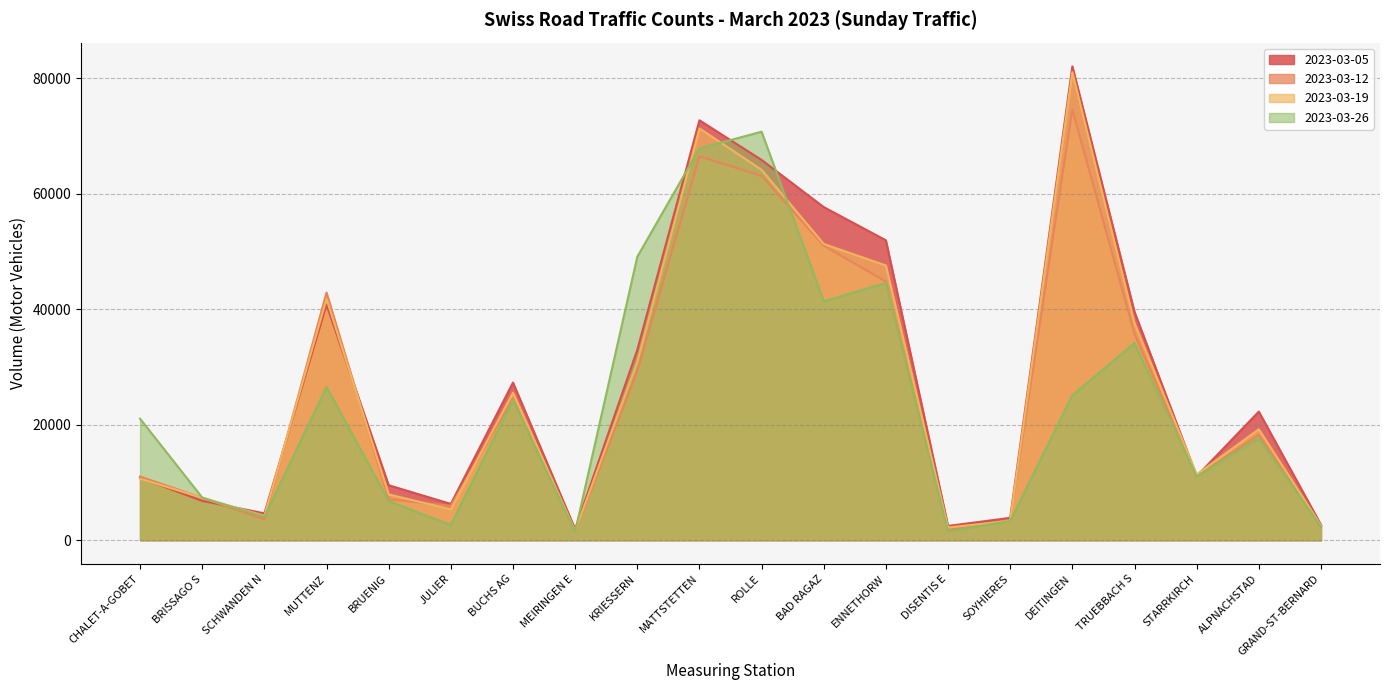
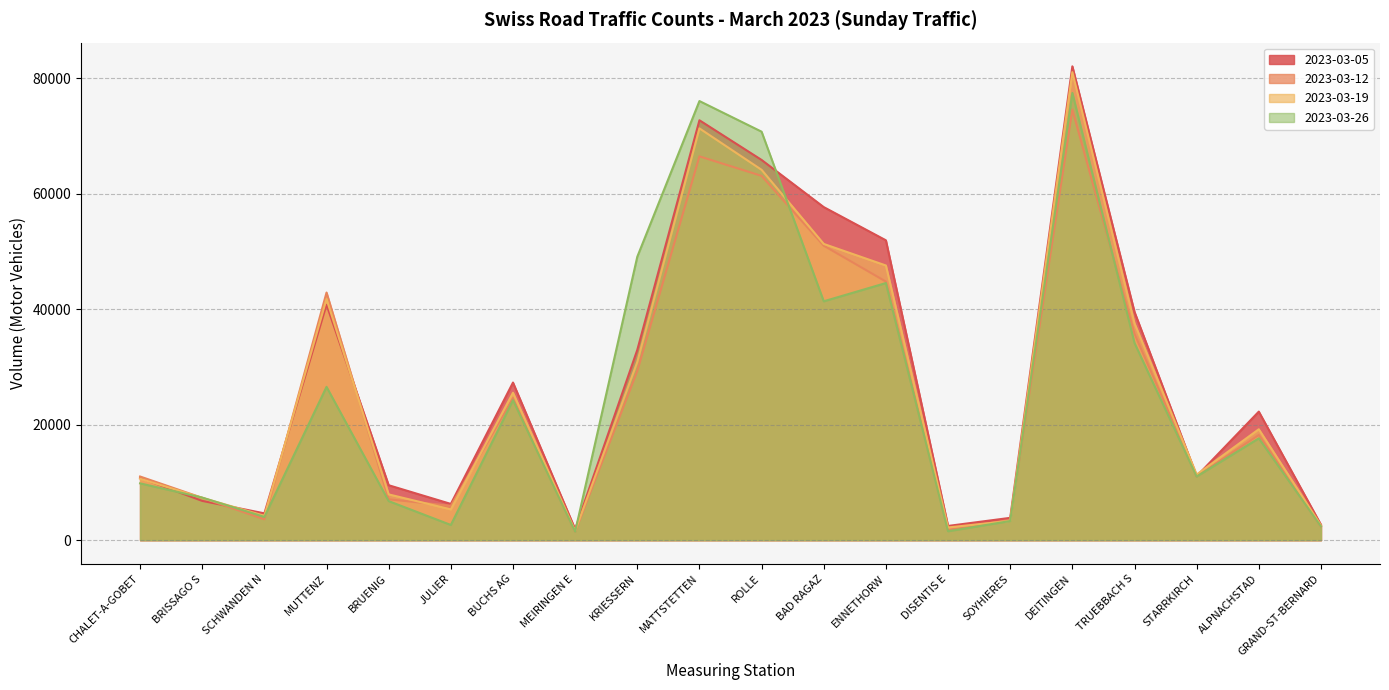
2023-03-26, CHALET-A-GOBET: 21000 -> 10000
2023-03-26, MATTSTETTEN: 68000 -> 76000
2023-03-26, DEITINGEN: 25000 -> 77000
